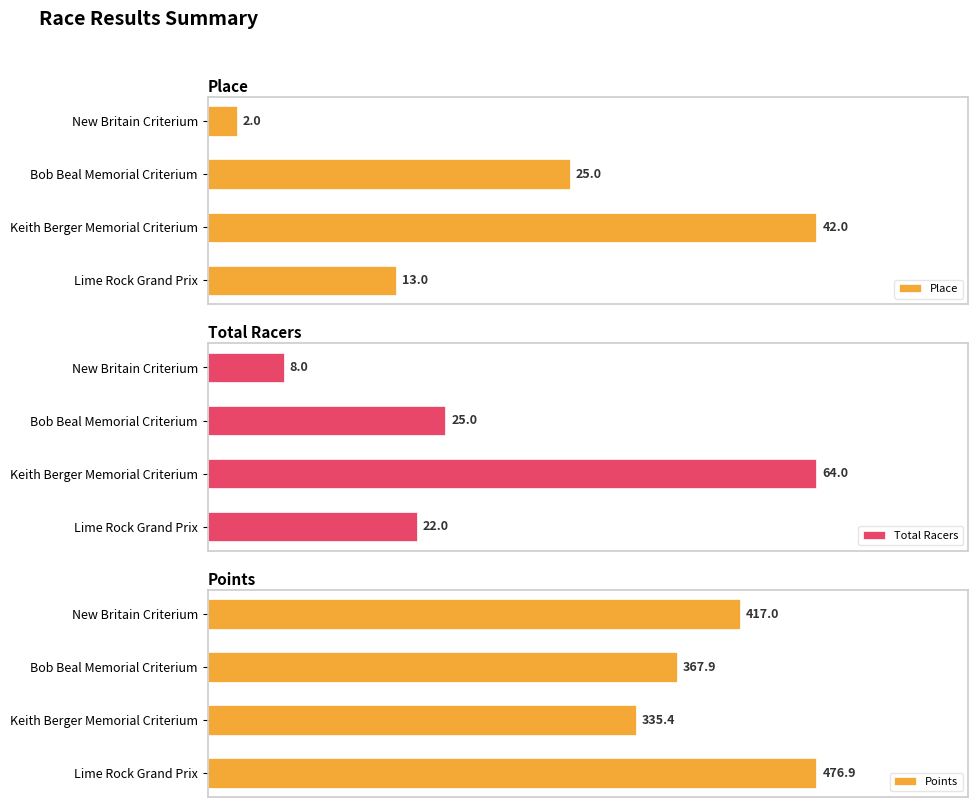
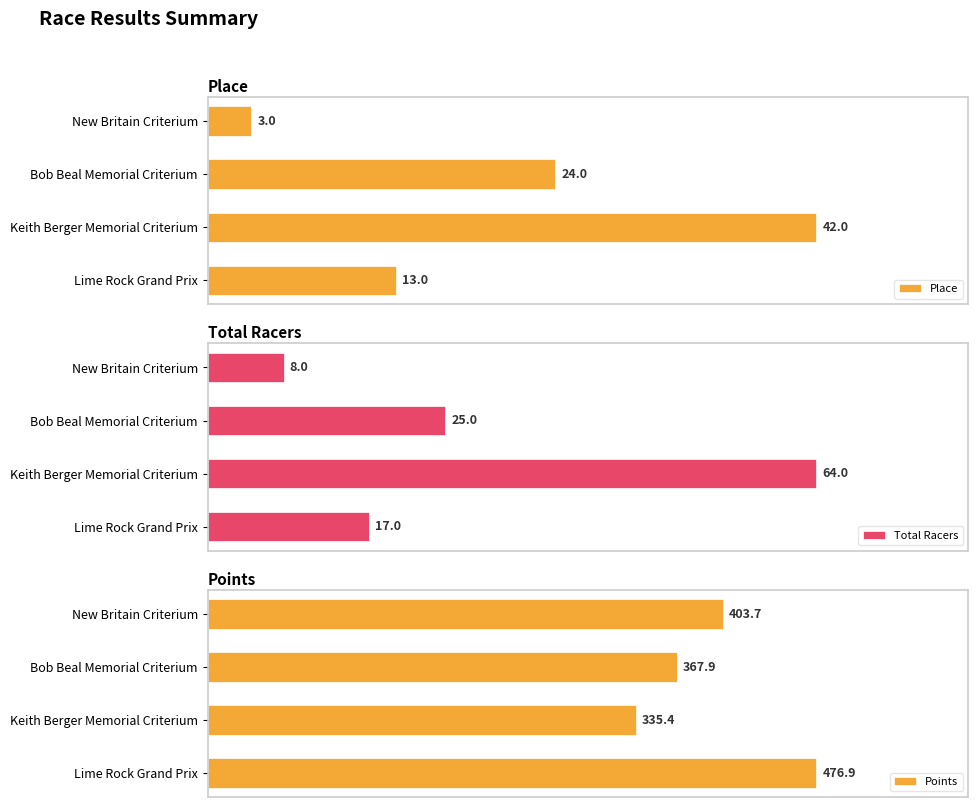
Place, New Britain Criterium: 2.0 -> 3.0
Place, Bob Beal Memorial Criterium: 25.0 -> 24.0
Total Racers, Lime Rock Grand Prix: 22.0 -> 17.0
Points, New Britain Criterium: 417.0 -> 403.7
